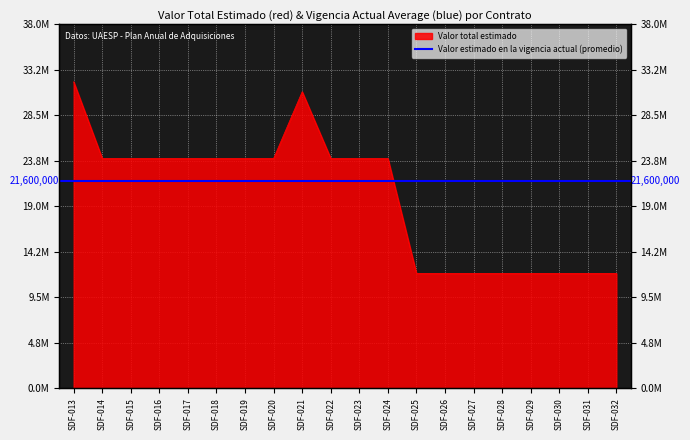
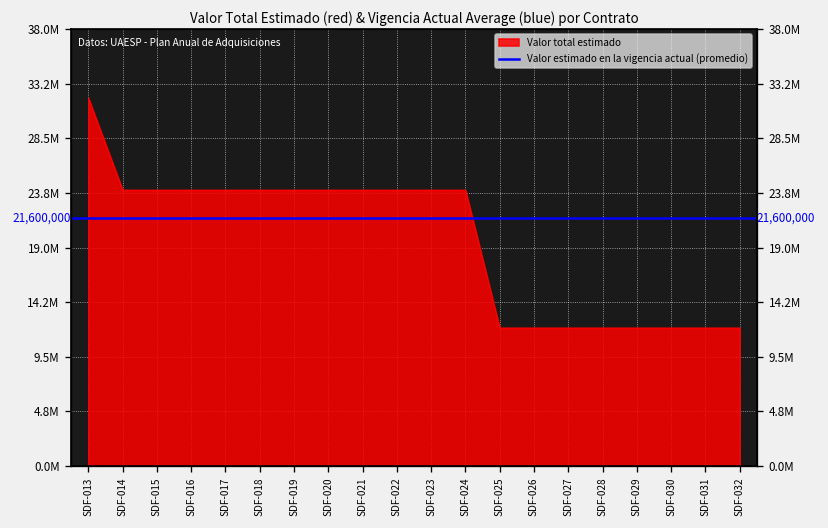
SDF-021: 31000000 -> 24000000
